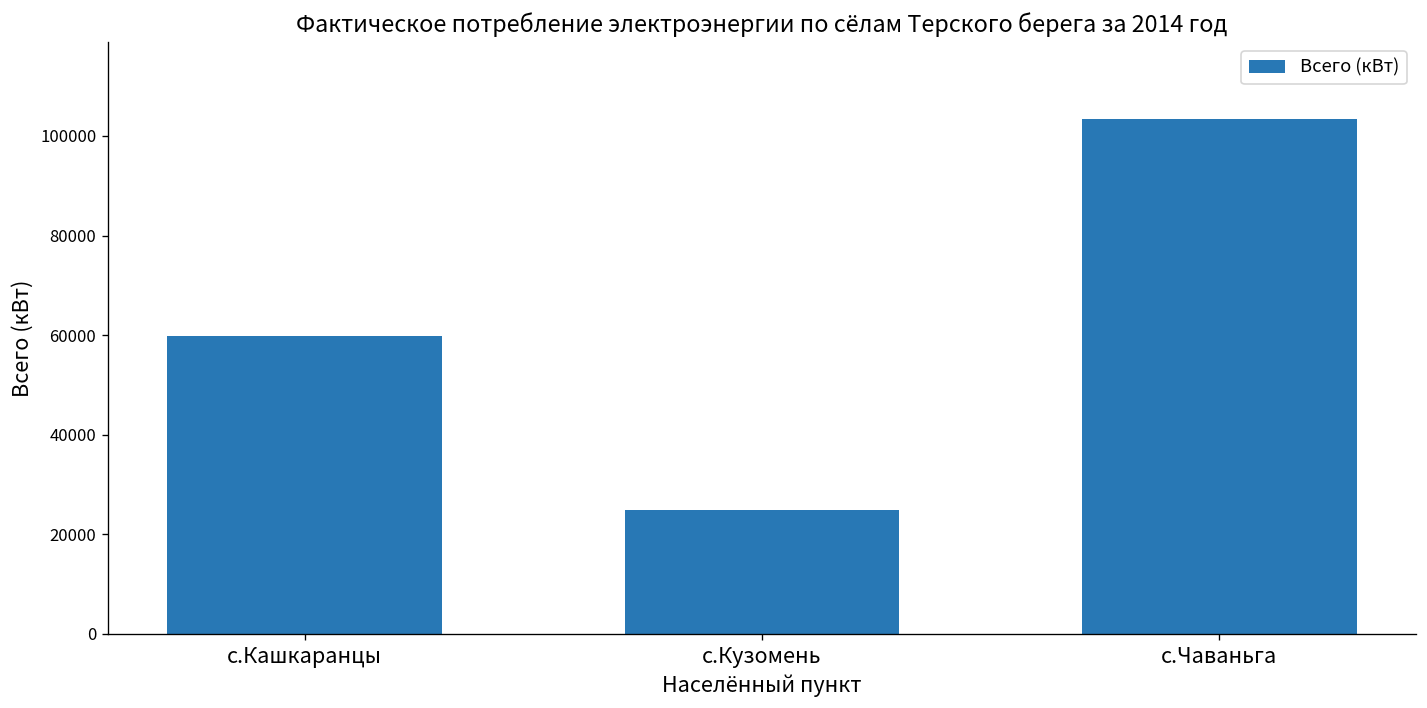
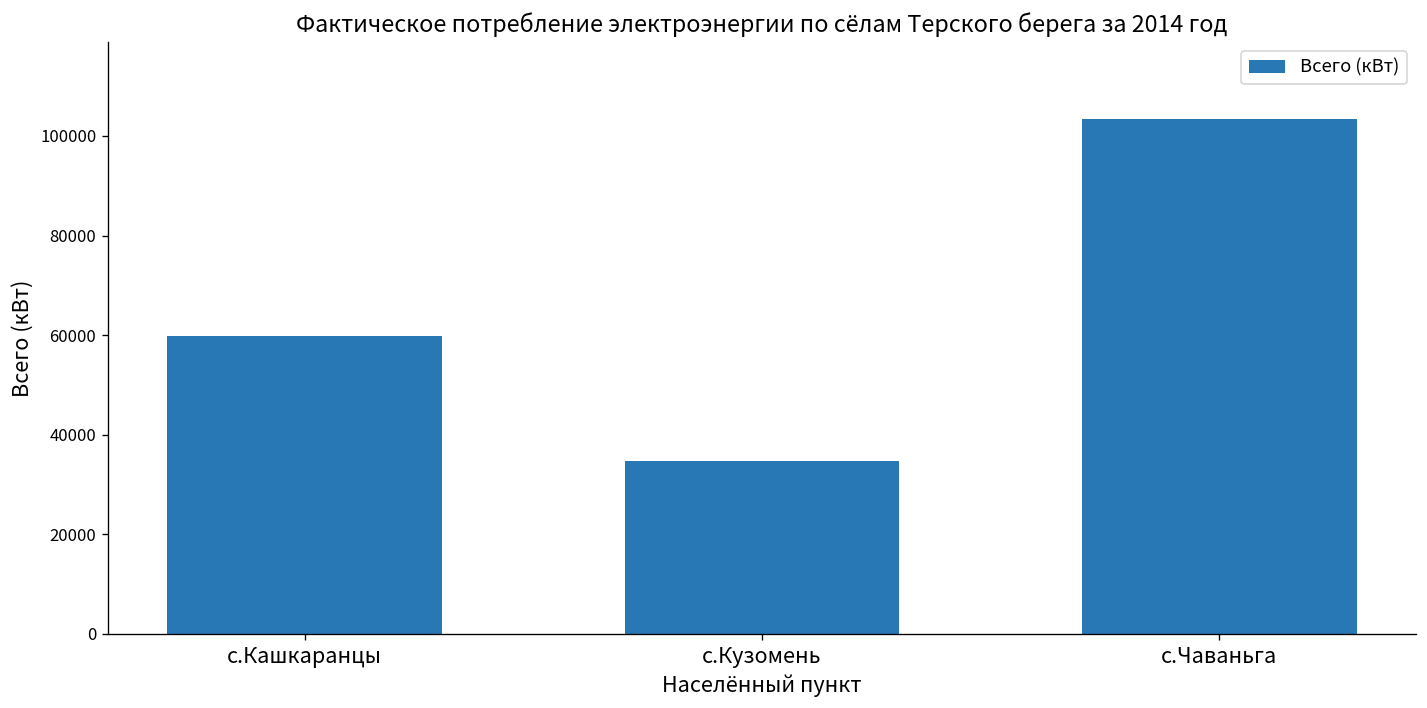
с.Кузомень: 25000 -> 35000
